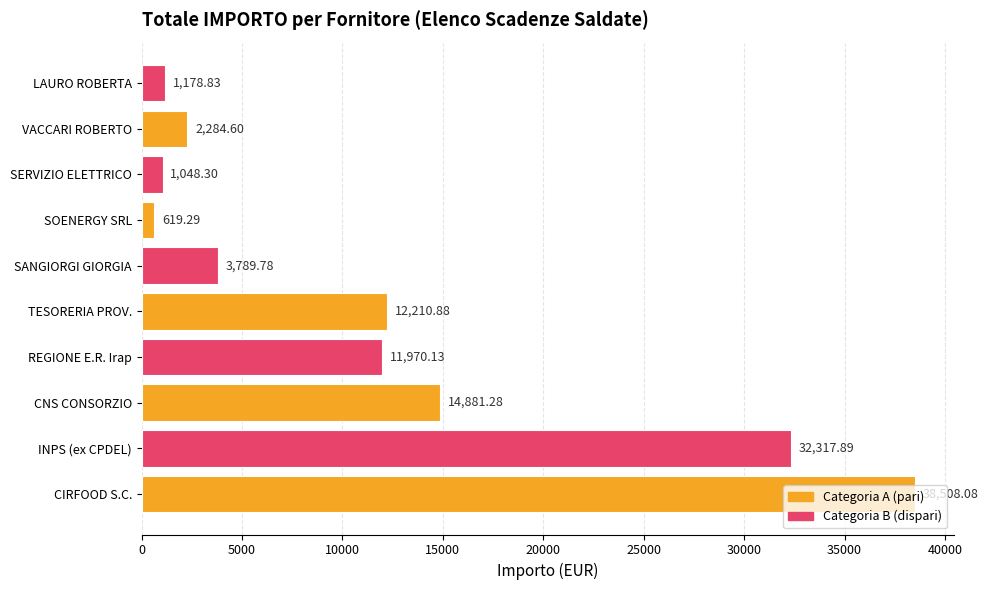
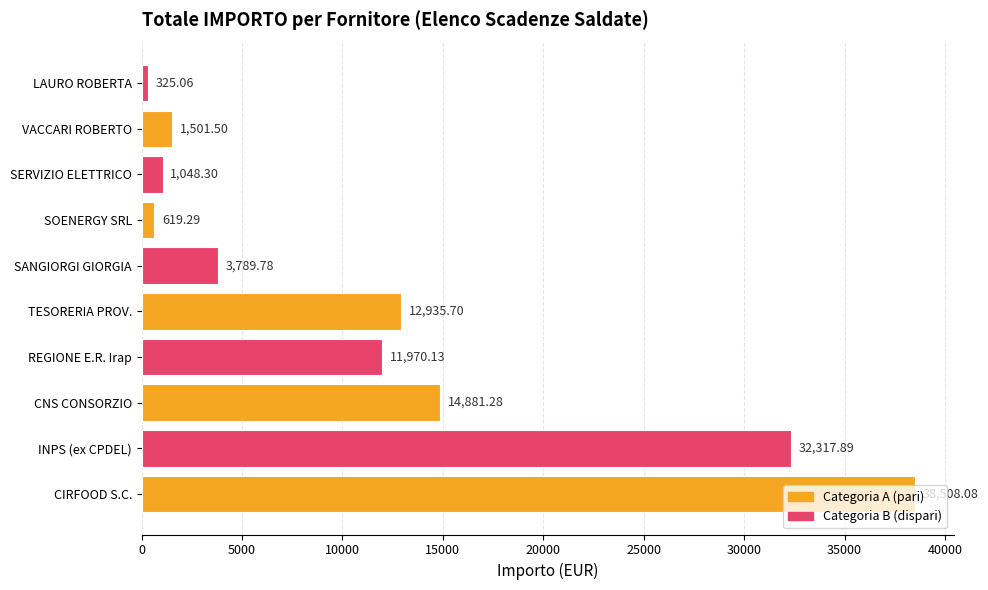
LAURO ROBERTA: 1,178.83 -> 325.06
VACCARI ROBERTO: 2,284.60 -> 1,501.50
TESORERIA PROV.: 12,210.88 -> 12,935.70
